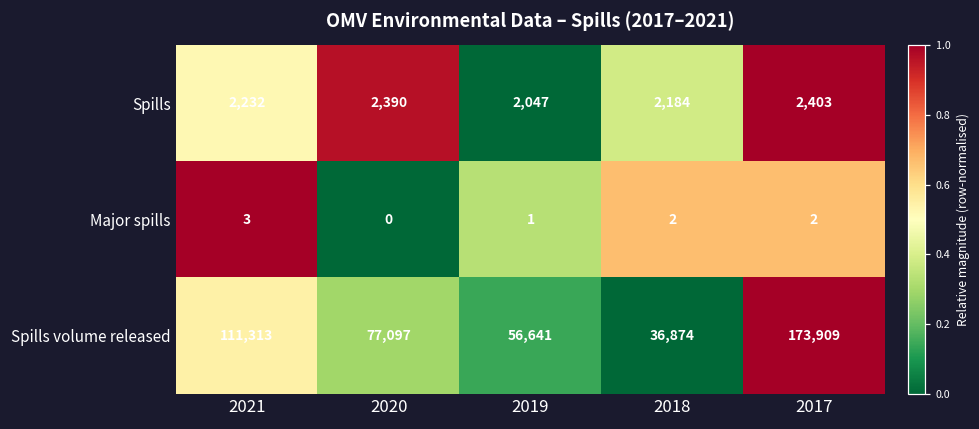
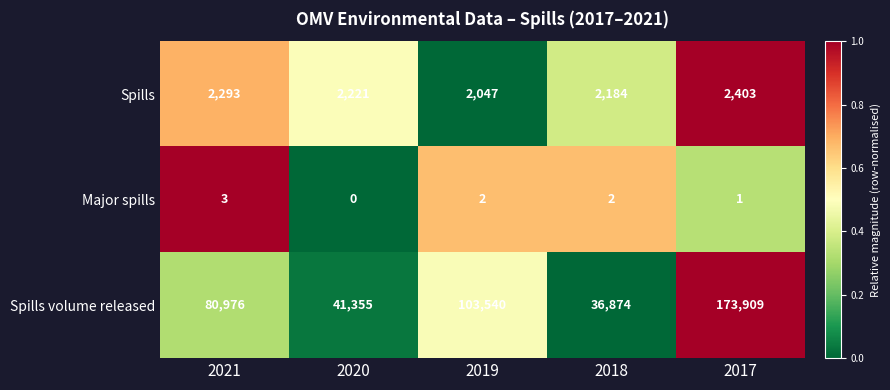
Spills, 2021: 2,232 -> 2,293
Spills, 2020: 2,390 -> 2,221
Major spills, 2019: 1 -> 2
Major spills, 2017: 2 -> 1
Spills volume released, 2021: 111,313 -> 80,976
Spills volume released, 2020: 77,097 -> 41,355
Spills volume released, 2019: 56,641 -> 103,540
